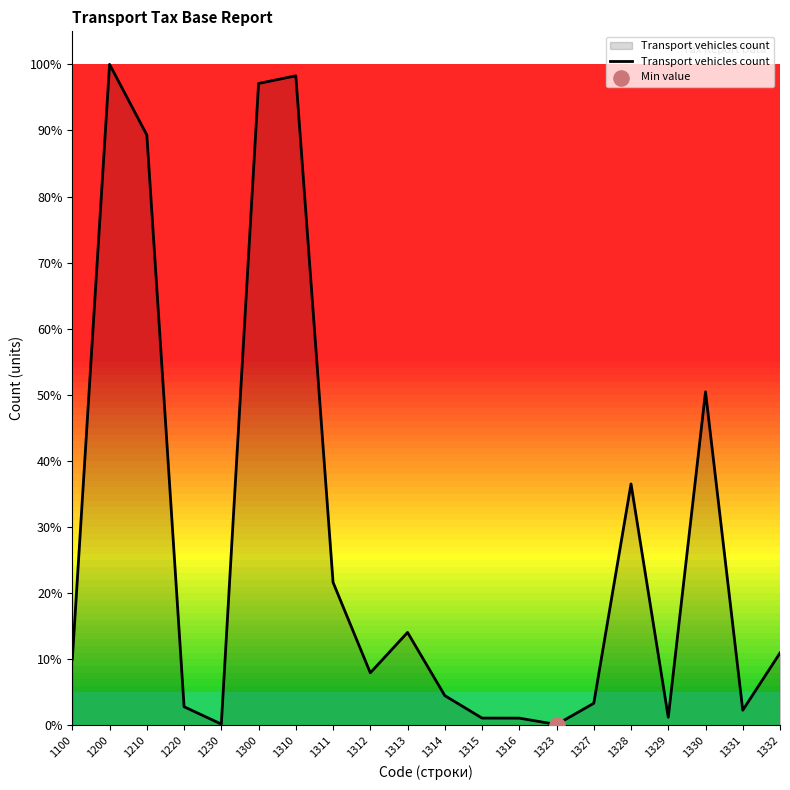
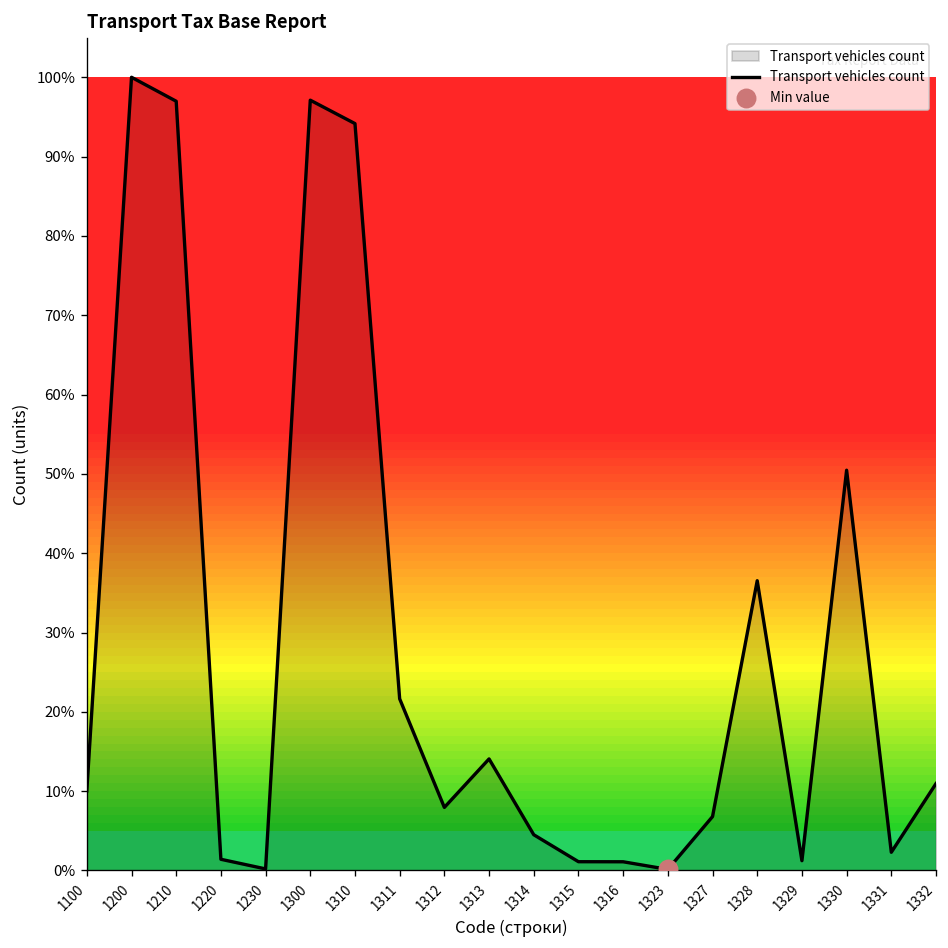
Transport vehicles count, 1210: 89% -> 97%
Transport vehicles count, 1220: 3% -> 1%
Transport vehicles count, 1310: 98% -> 94%
Transport vehicles count, 1327: 3% -> 7%
